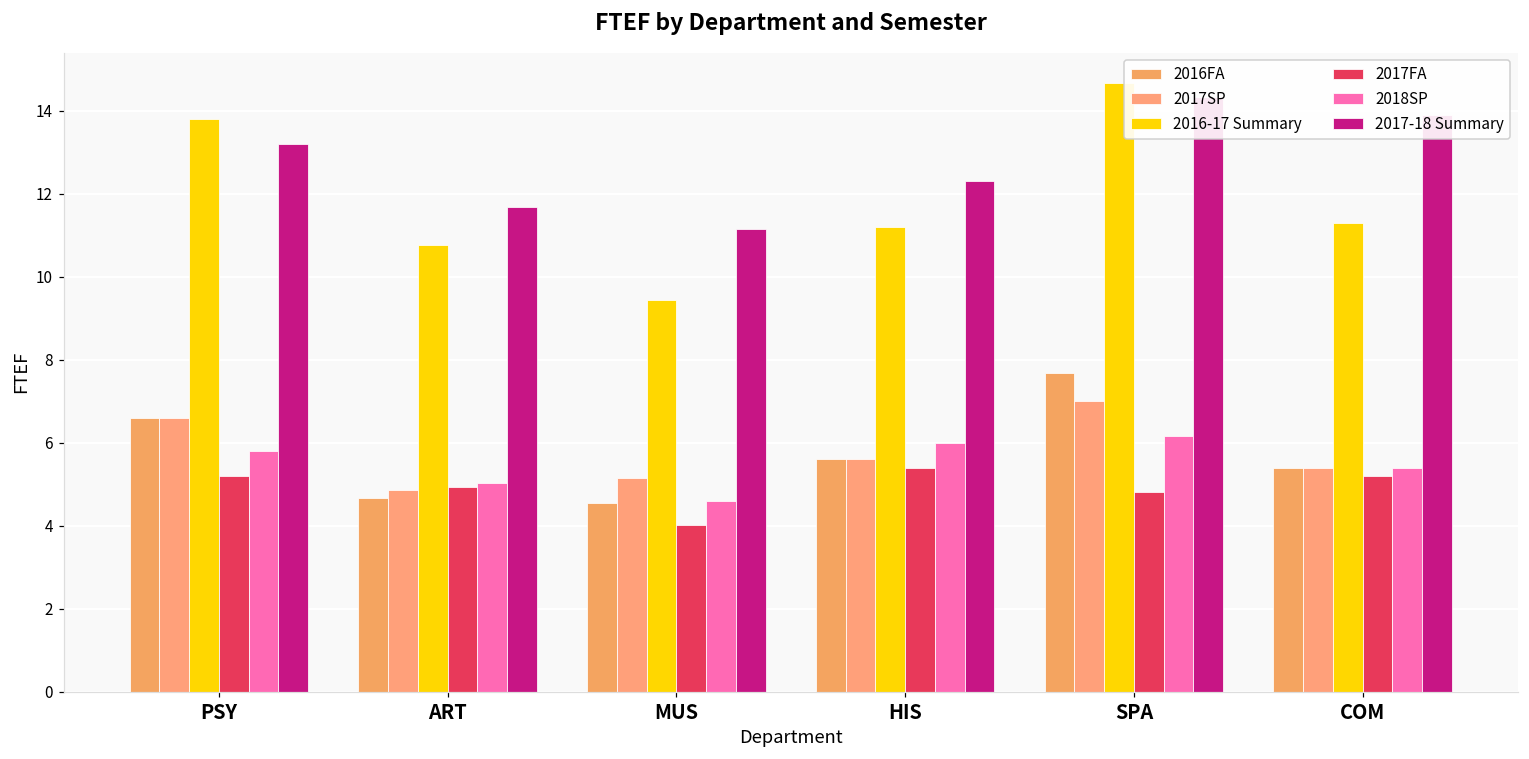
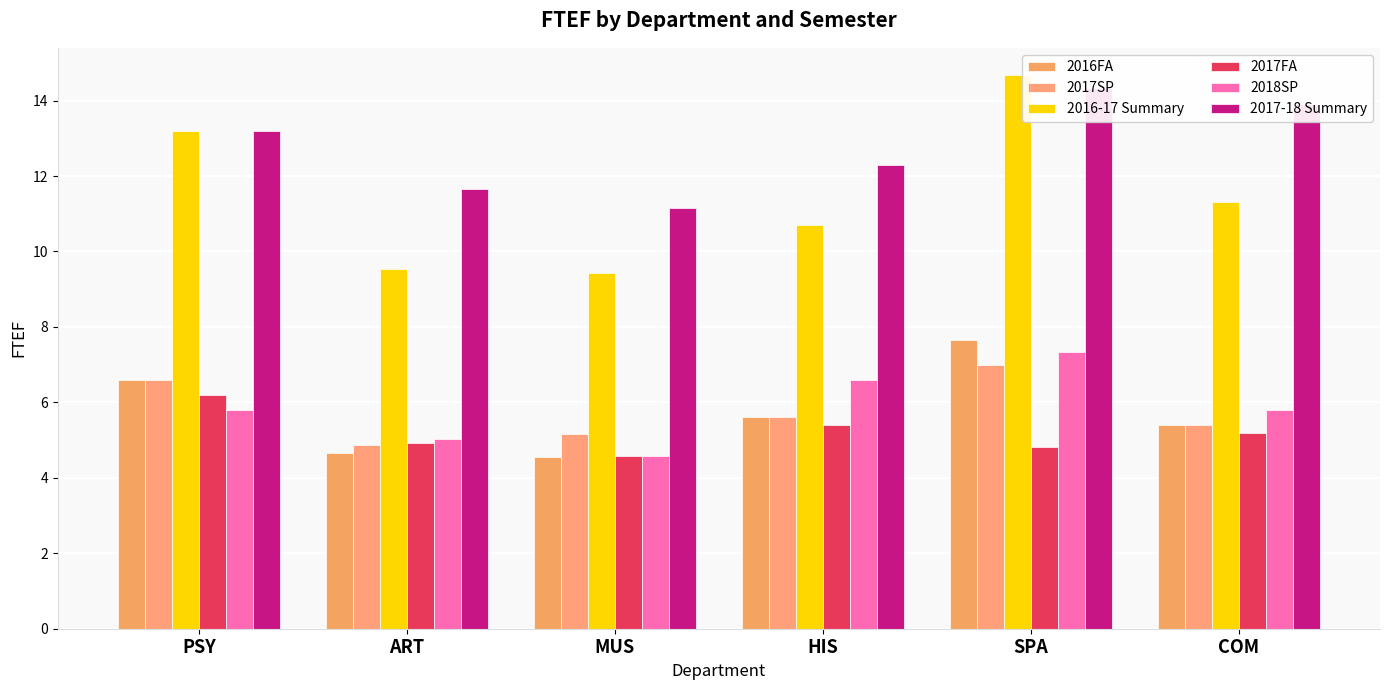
2016-17 Summary, PSY: 13.8 -> 13.2
2017FA, PSY: 5.2 -> 6.2
2016-17 Summary, ART: 10.8 -> 9.5
2017FA, MUS: 4.0 -> 4.6
2016-17 Summary, HIS: 11.2 -> 10.7
2018SP, HIS: 6.0 -> 6.6
2018SP, SPA: 6.2 -> 7.3
2018SP, COM: 5.4 -> 5.8
